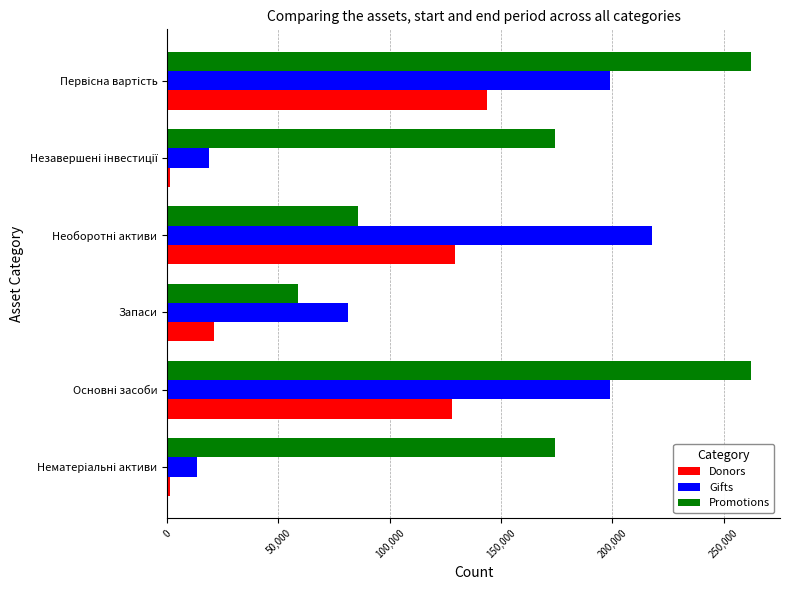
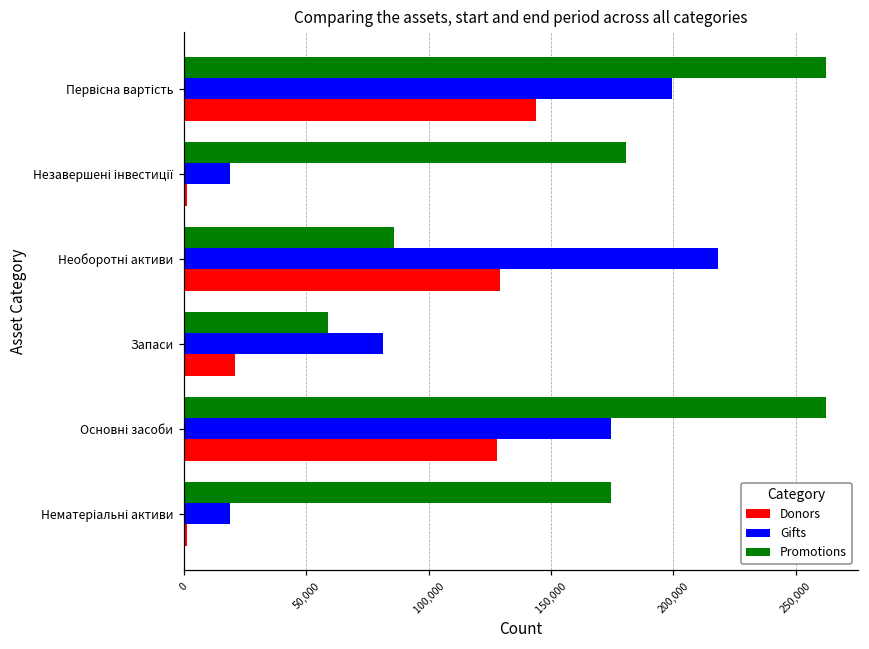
Promotions, Незавершені інвестиції: 174,000 -> 181,000
Gifts, Основні засоби: 199,000 -> 175,000
Gifts, Нематеріальні активи: 13,000 -> 19,000
